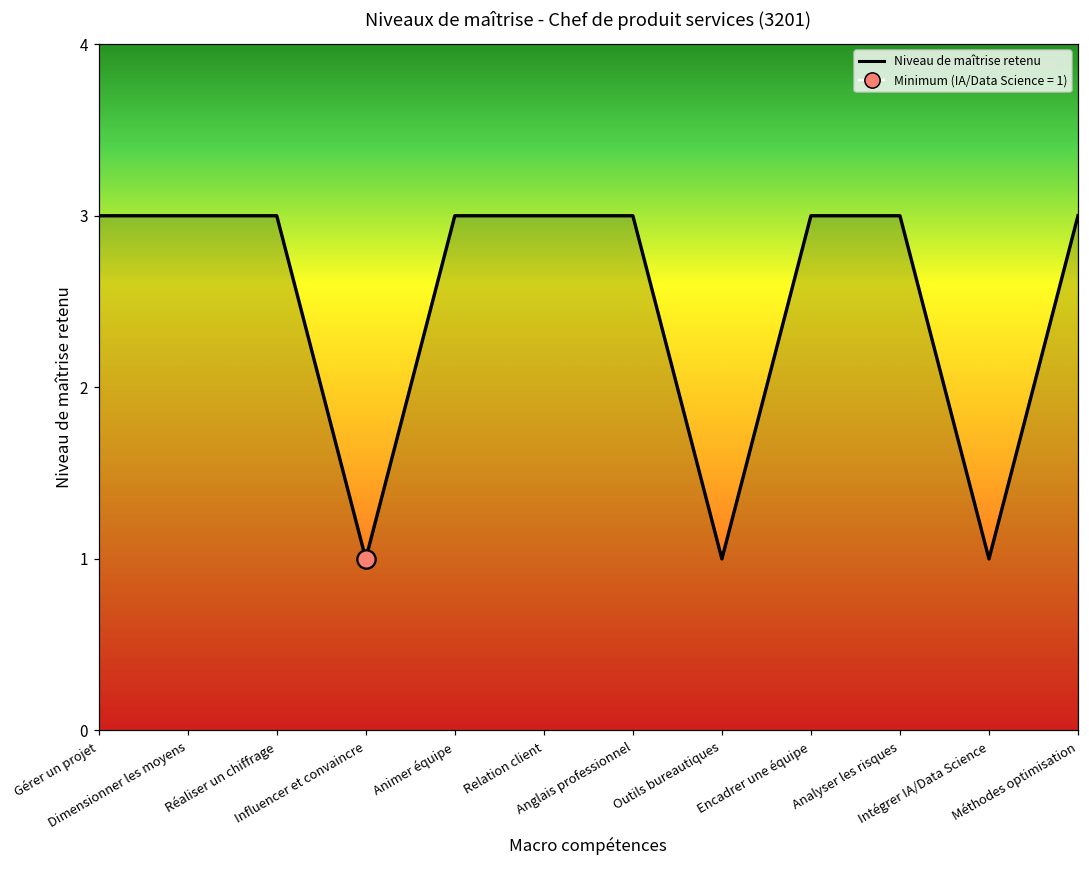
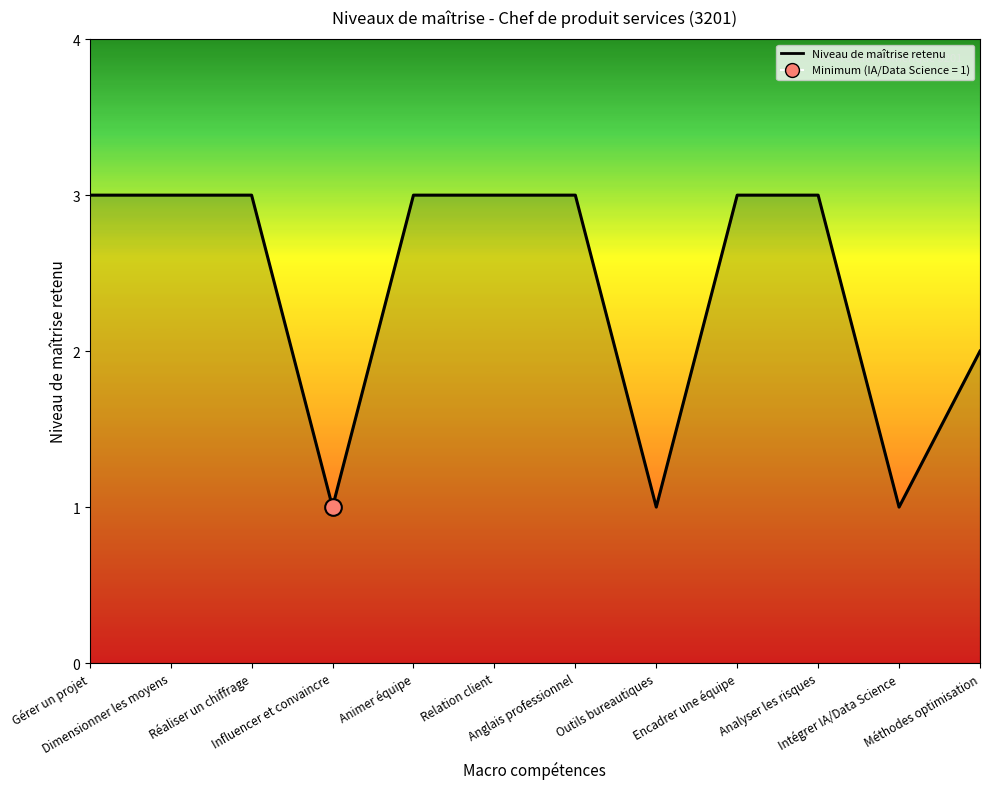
Niveau de maîtrise retenu, Méthodes optimisation: 3 -> 2
